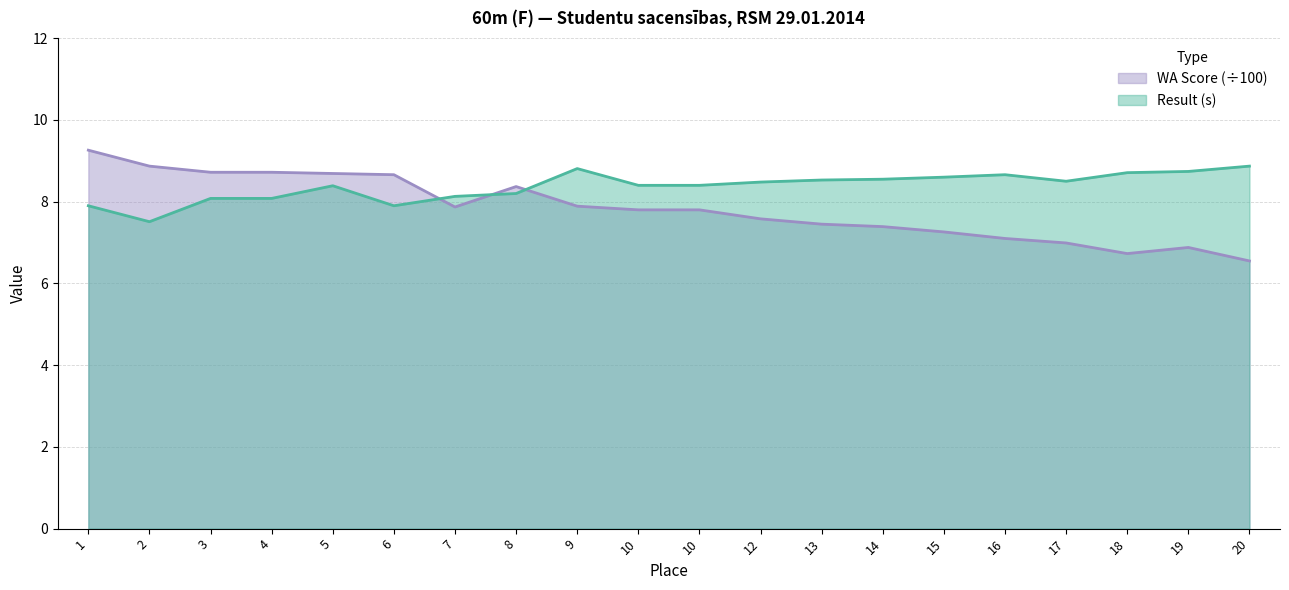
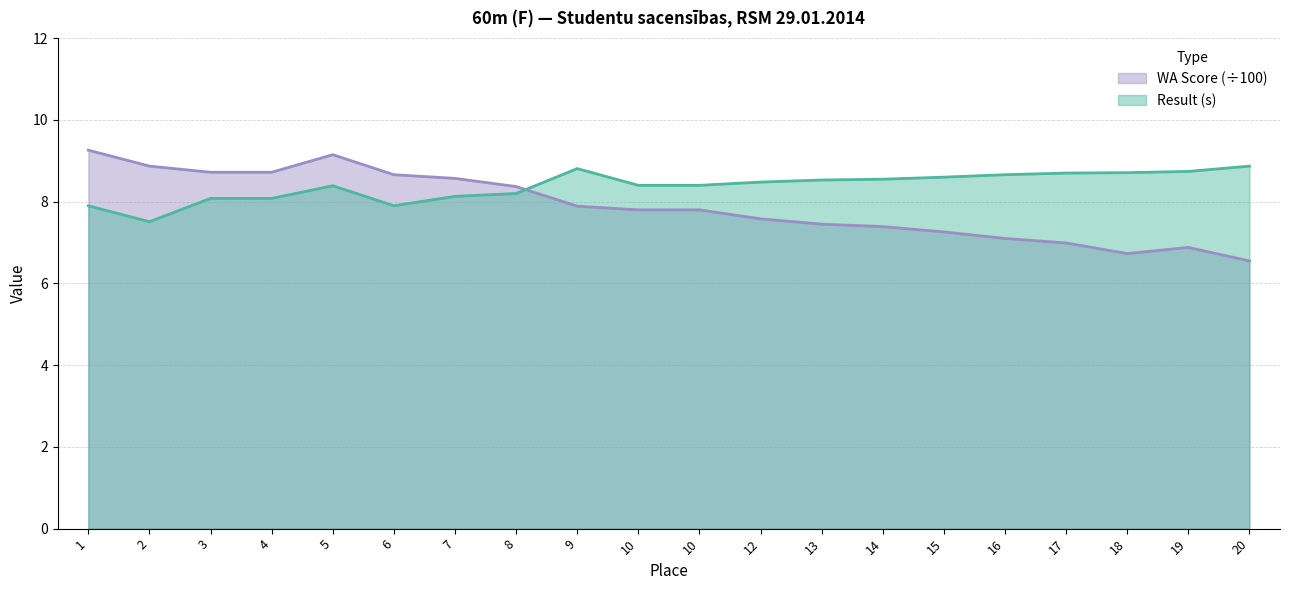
WA Score (÷100), 5: 8.7 -> 9.2
WA Score (÷100), 7: 7.9 -> 8.6
Result (s), 17: 8.5 -> 8.7
